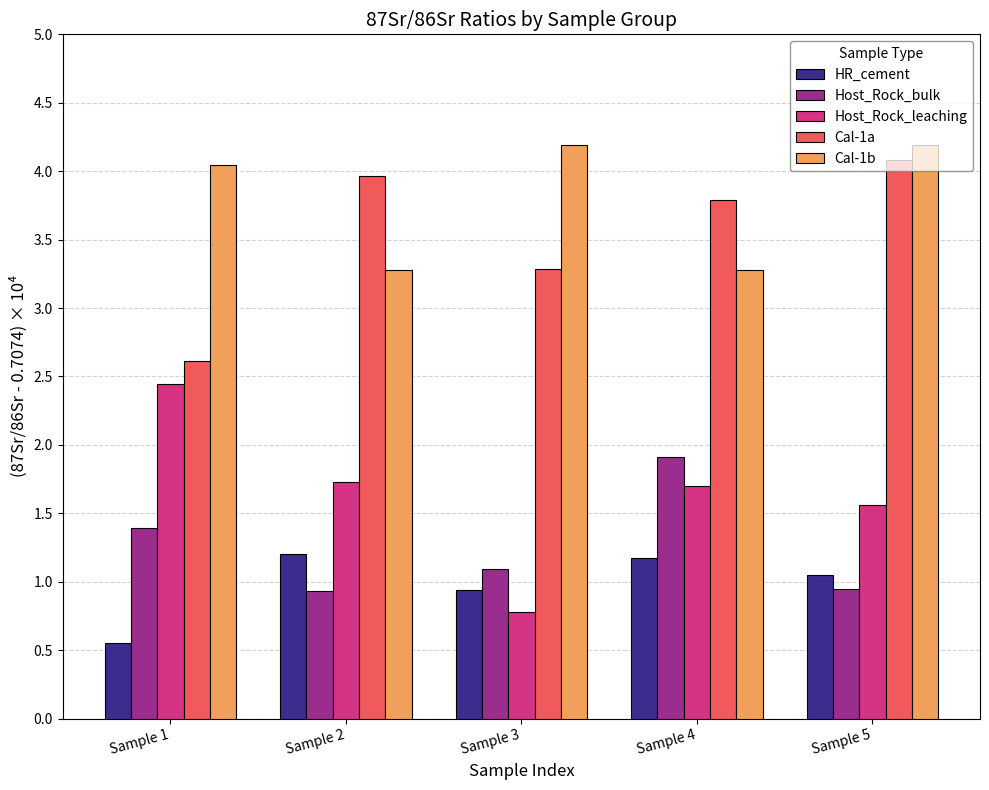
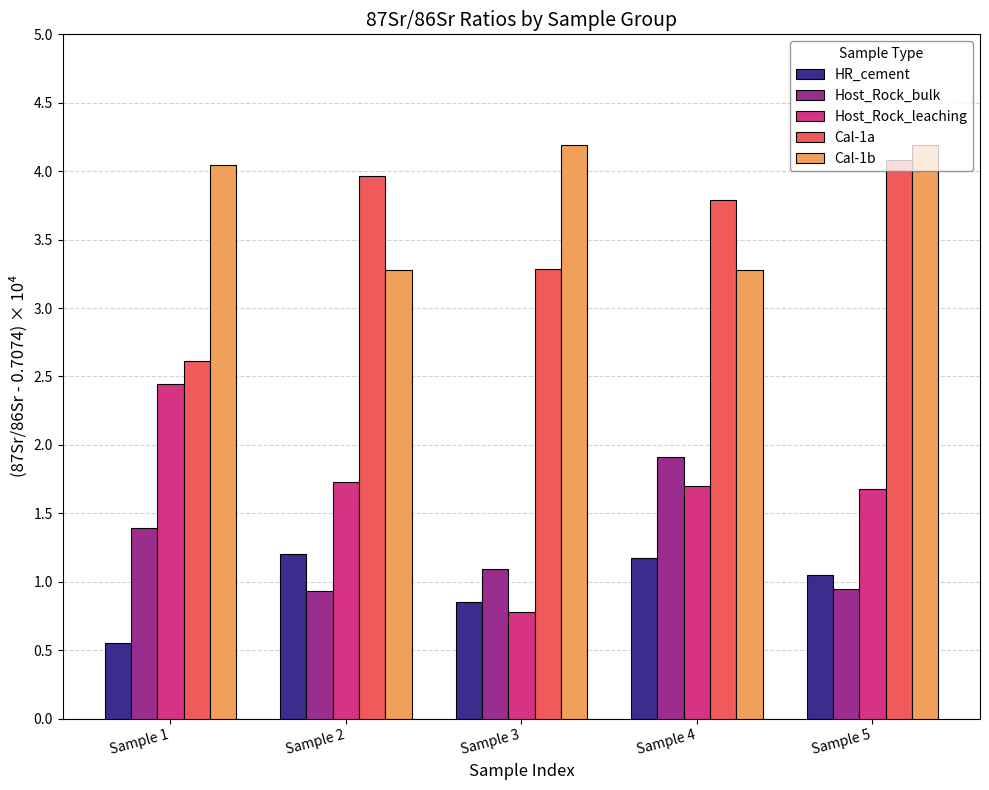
HR_cement, Sample 3: 0.94 -> 0.85
Host_Rock_leaching, Sample 5: 1.56 -> 1.68
